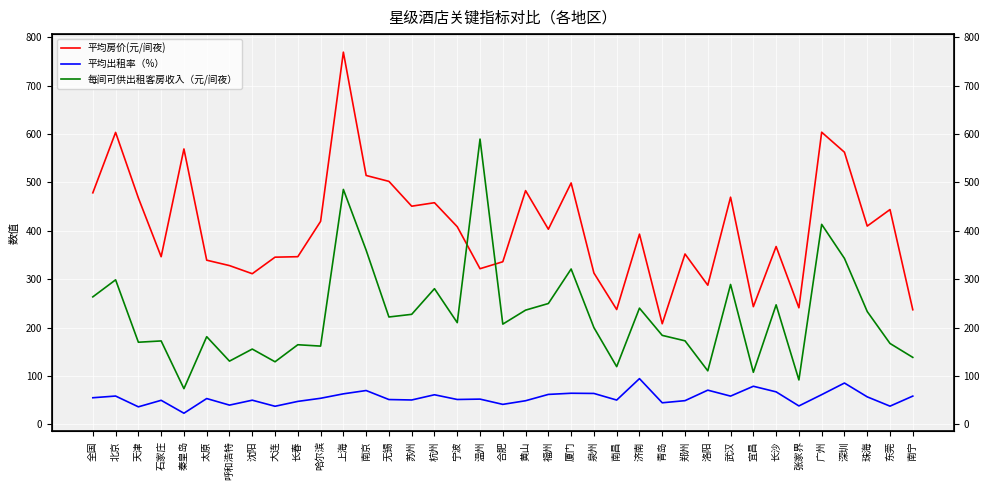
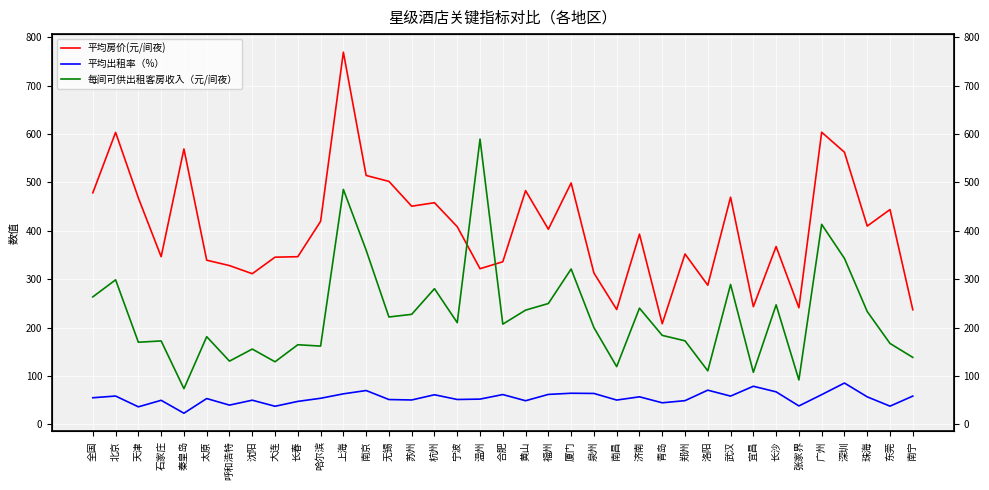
平均出租率（%）, 合肥: 40 -> 60
平均出租率（%）, 济南: 90 -> 60
